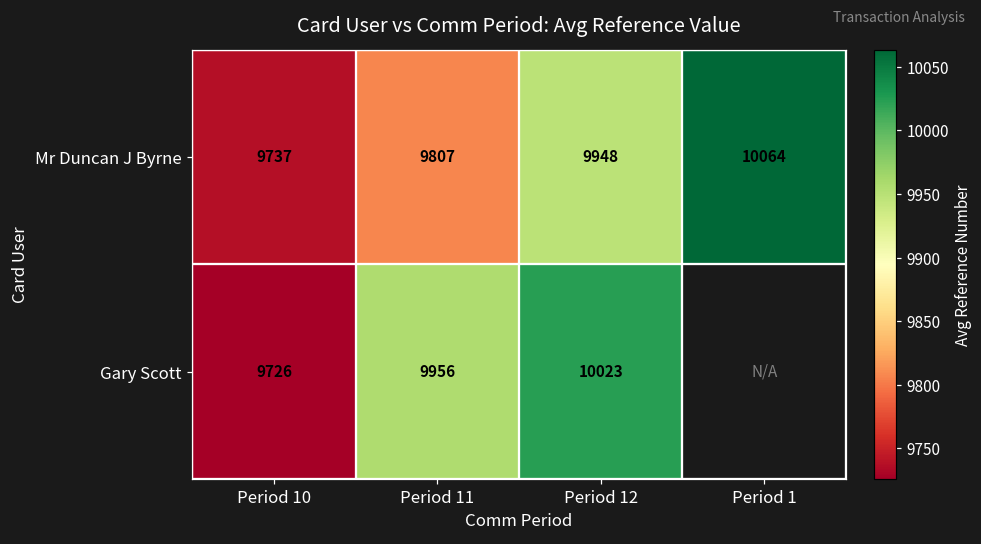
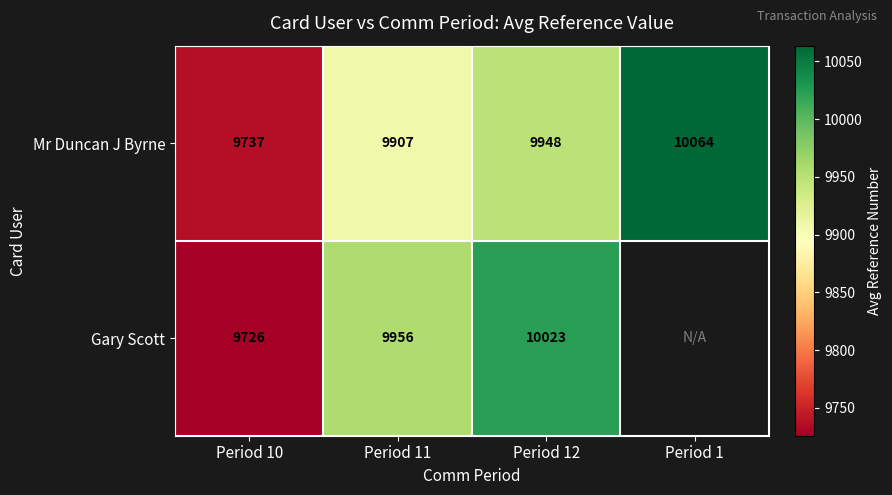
Mr Duncan J Byrne, Period 11: 9807 -> 9907
